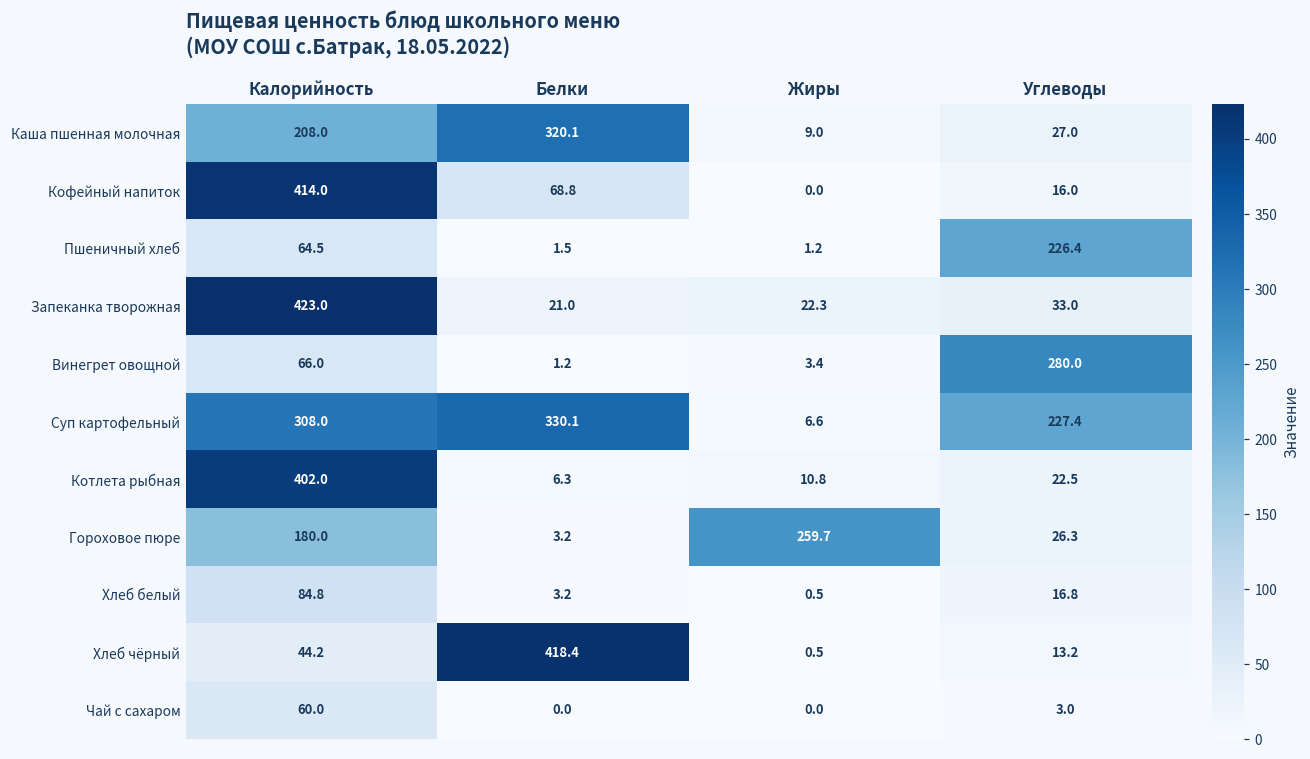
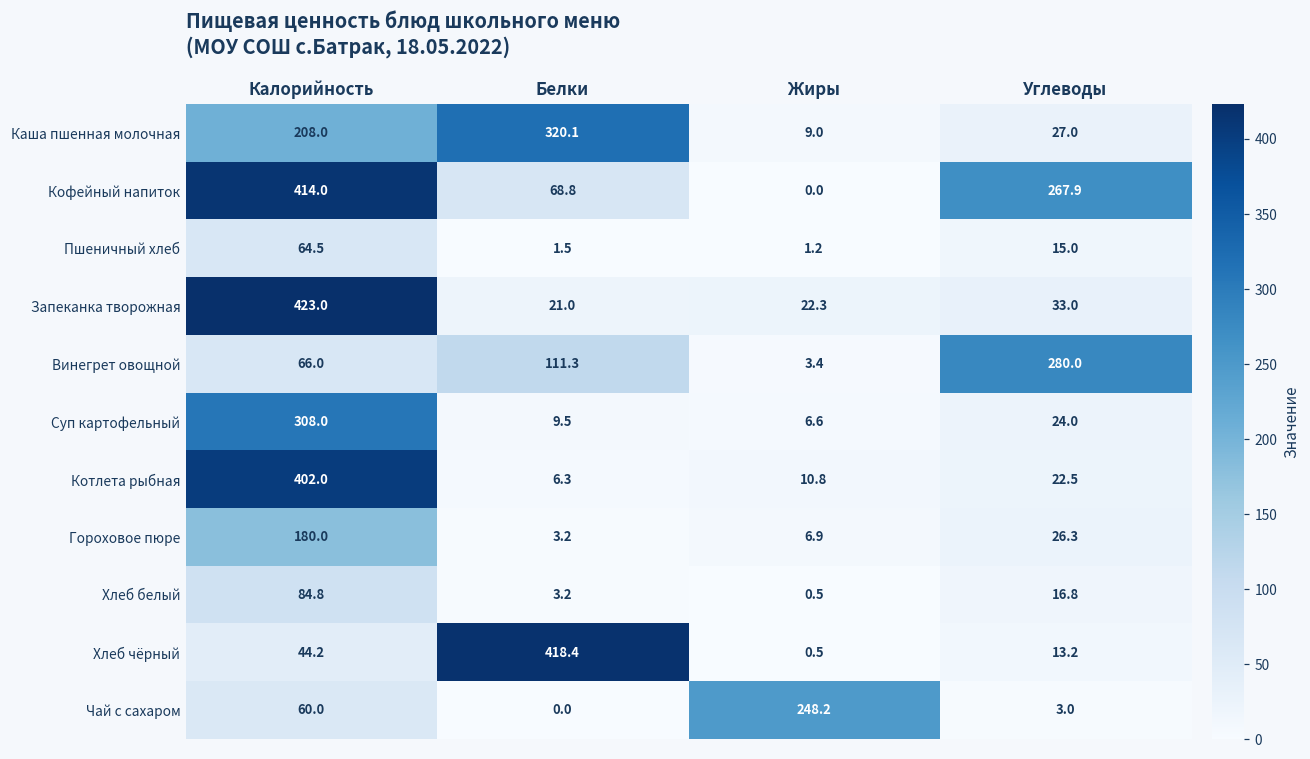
Кофейный напиток, Углеводы: 16.0 -> 267.9
Пшеничный хлеб, Углеводы: 226.4 -> 15.0
Винегрет овощной, Белки: 1.2 -> 111.3
Суп картофельный, Белки: 330.1 -> 9.5
Суп картофельный, Углеводы: 227.4 -> 24.0
Гороховое пюре, Жиры: 259.7 -> 6.9
Чай с сахаром, Жиры: 0.0 -> 248.2
